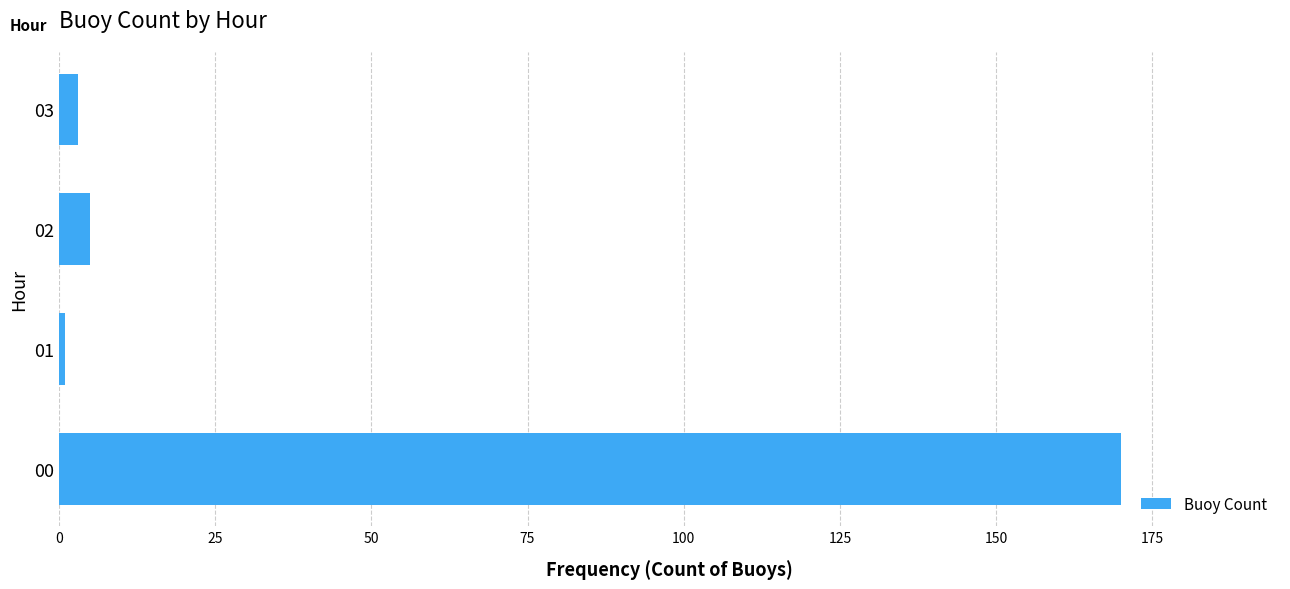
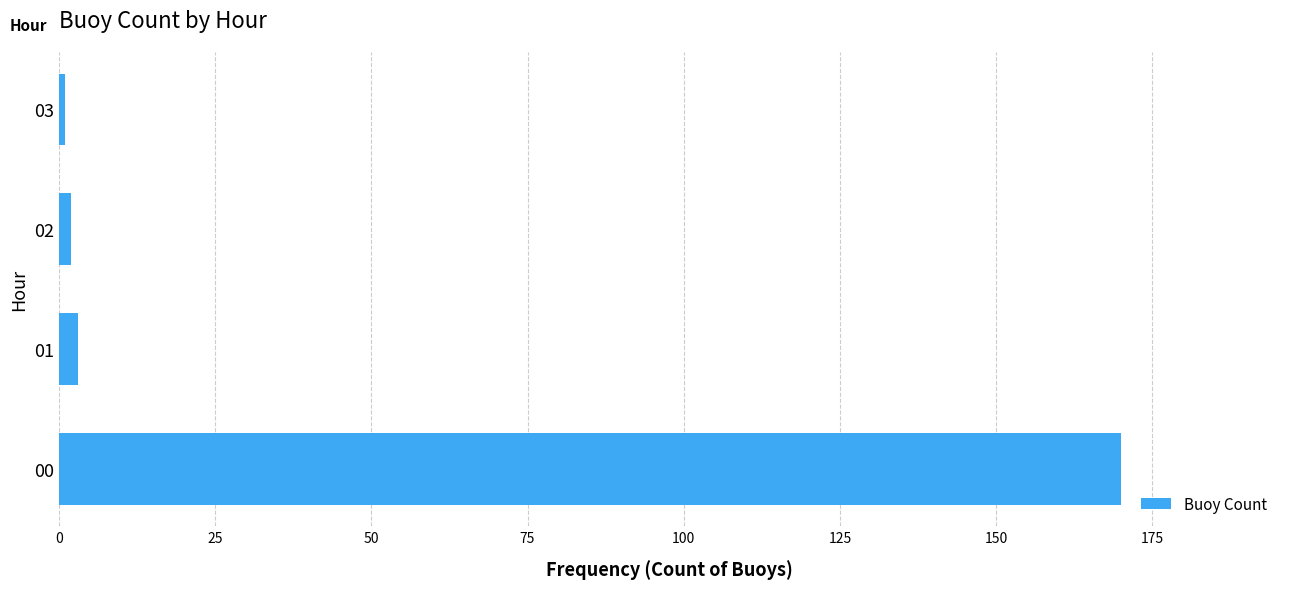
03: 3 -> 1
02: 5 -> 2
01: 1 -> 3
